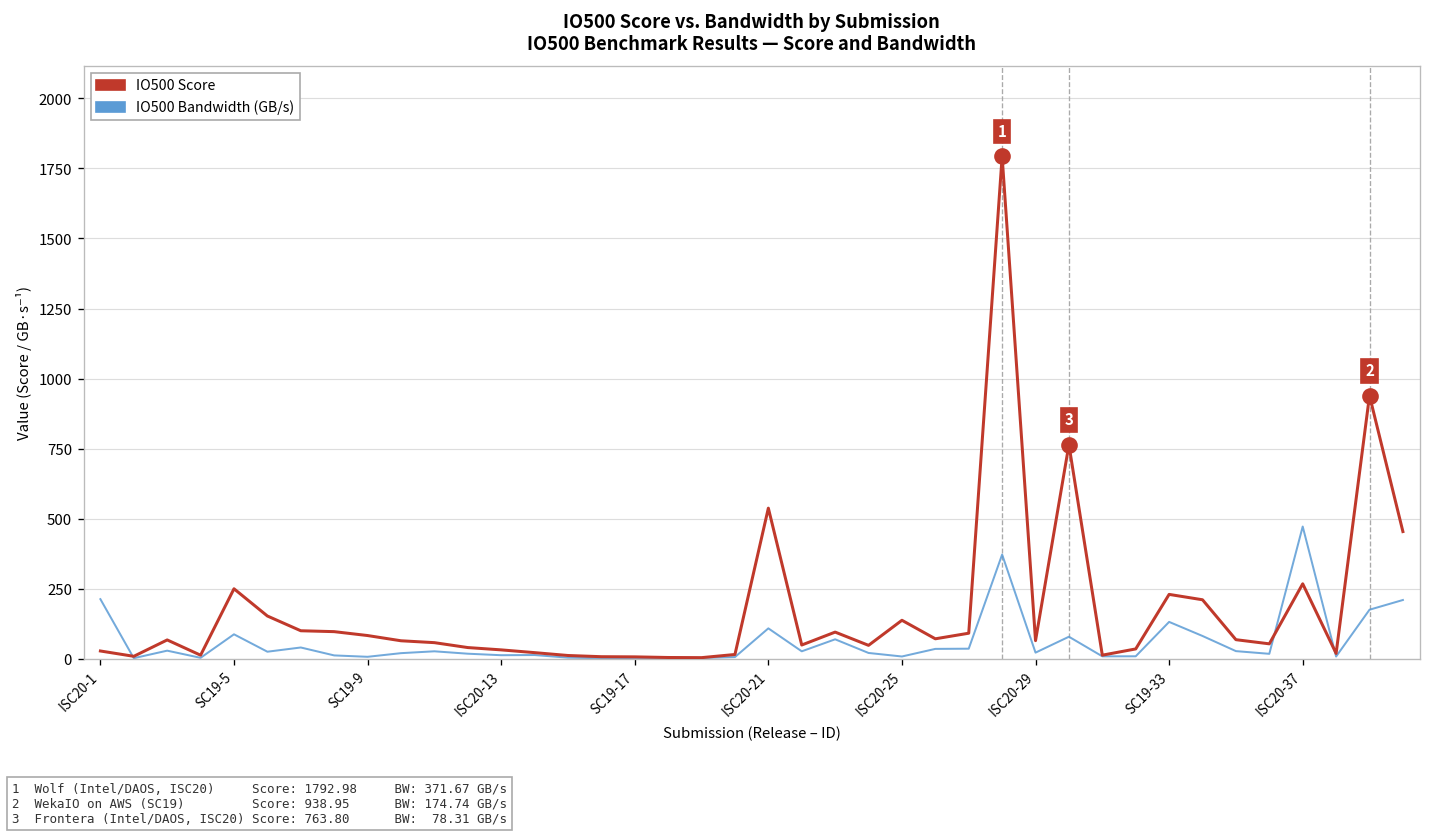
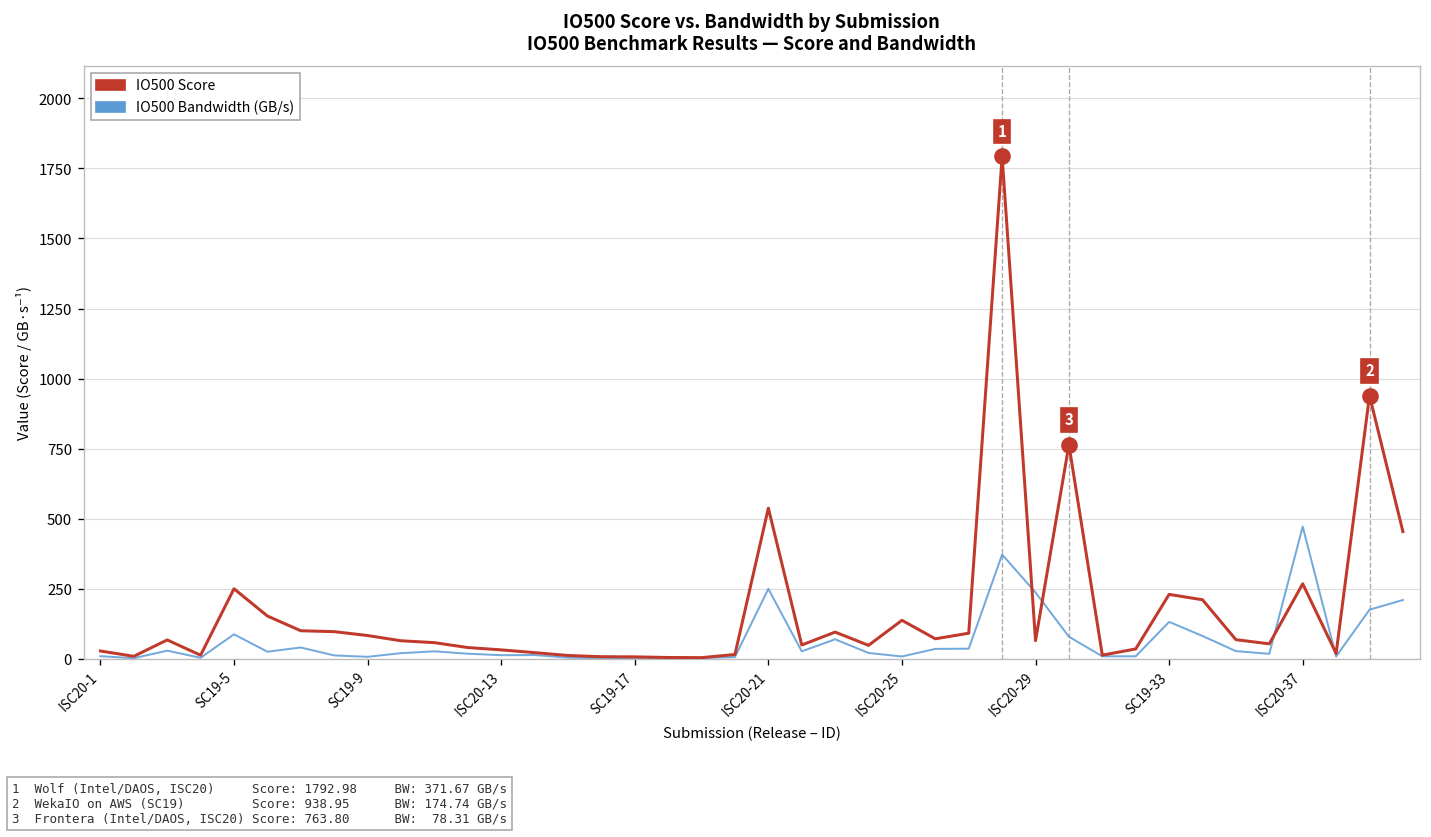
IO500 Bandwidth (GB/s), ISC20-1: 210 -> 10
IO500 Bandwidth (GB/s), ISC20-21: 110 -> 250
IO500 Bandwidth (GB/s), ISC20-29: 20 -> 240
